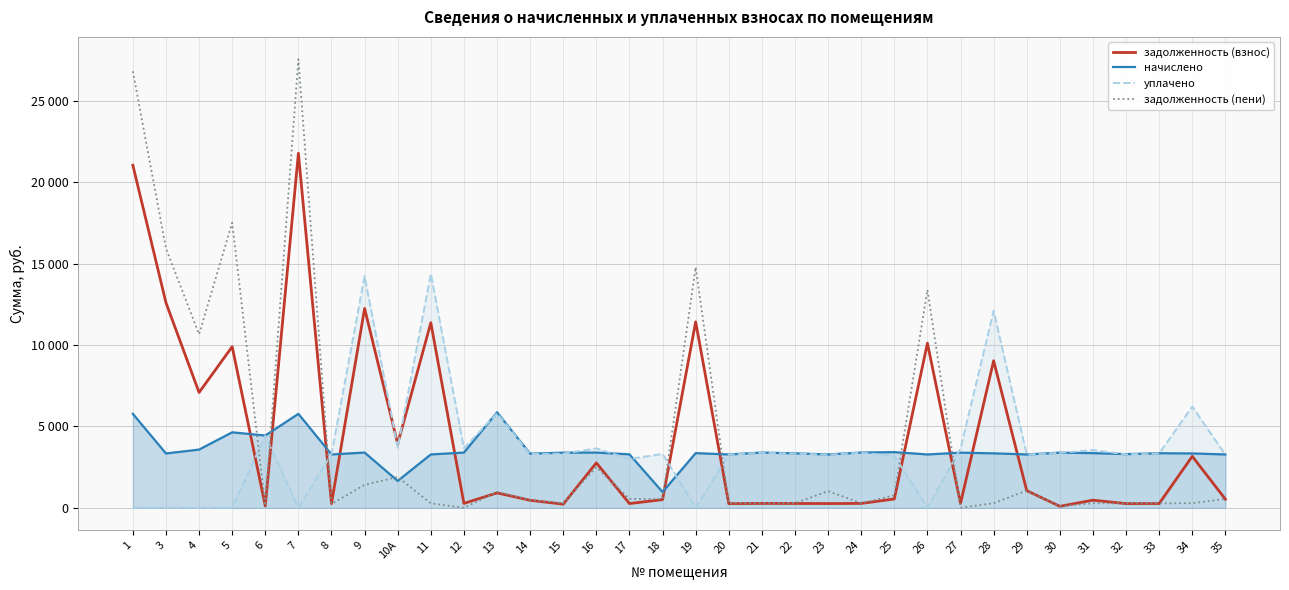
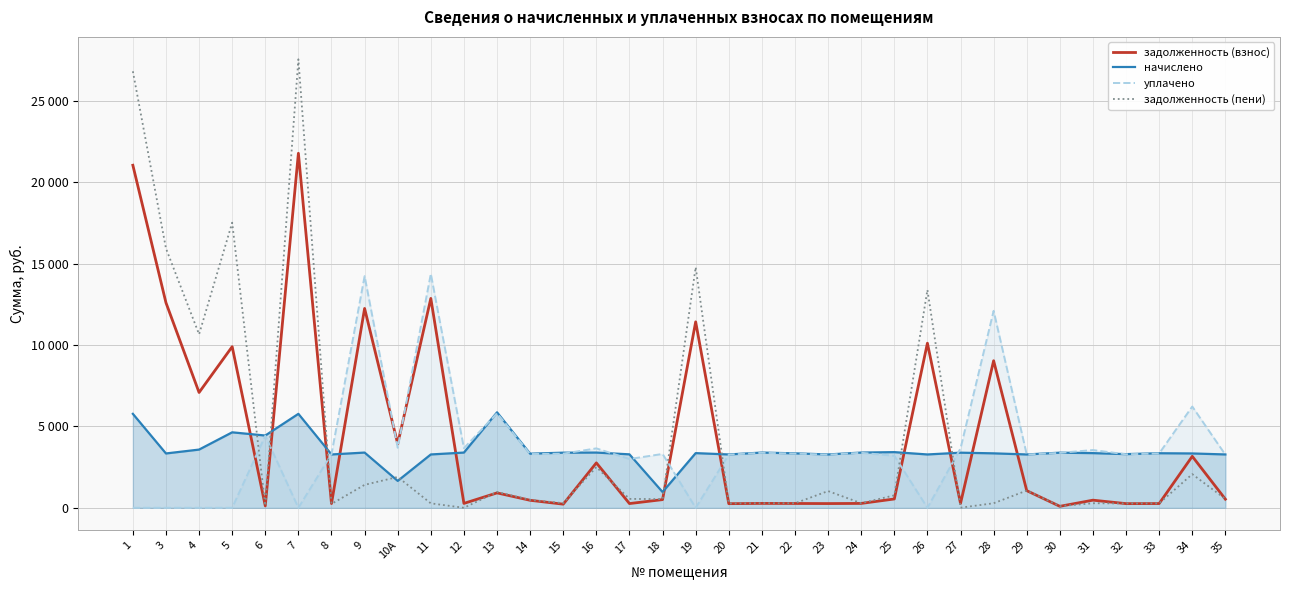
задолженность (взнос), 11: 11400 -> 12900
задолженность (пени), 34: 300 -> 2100
